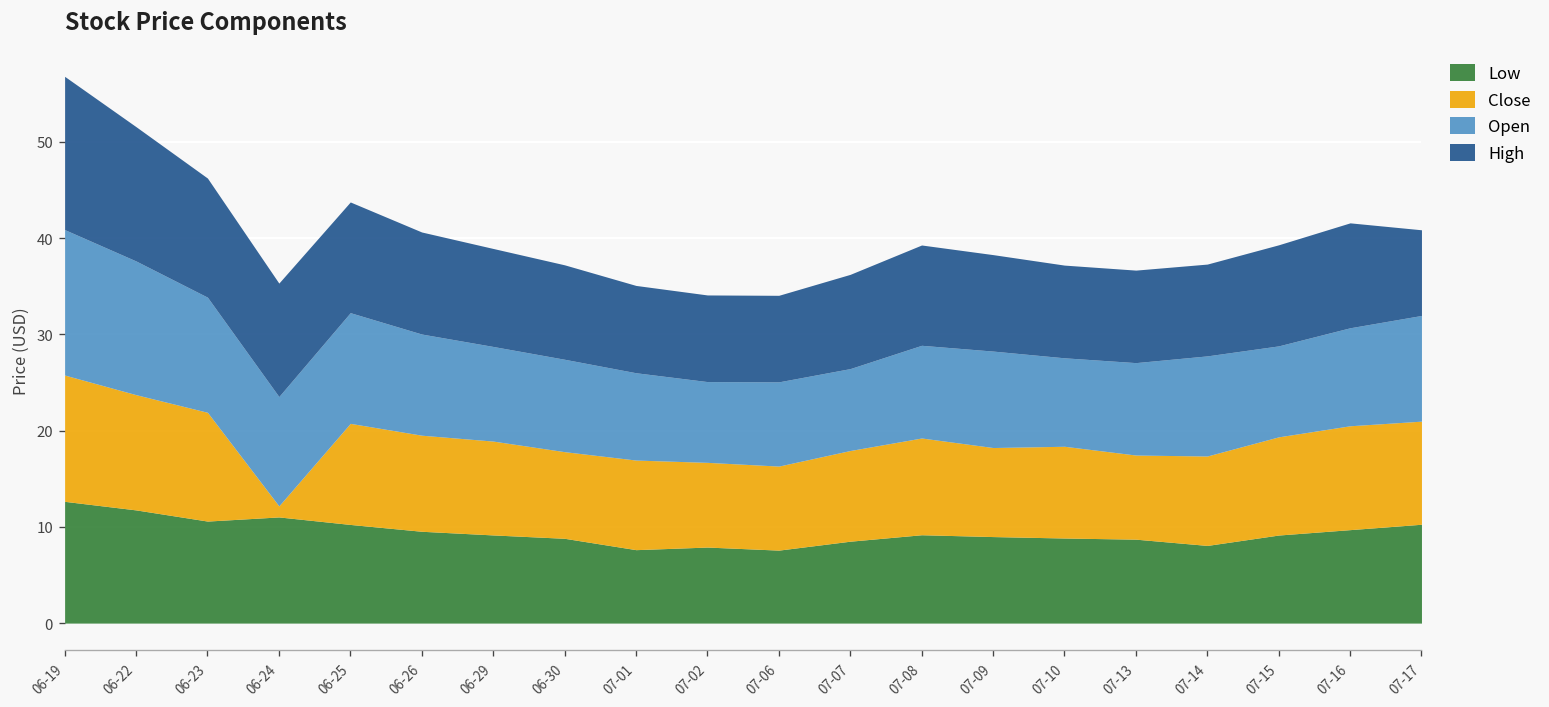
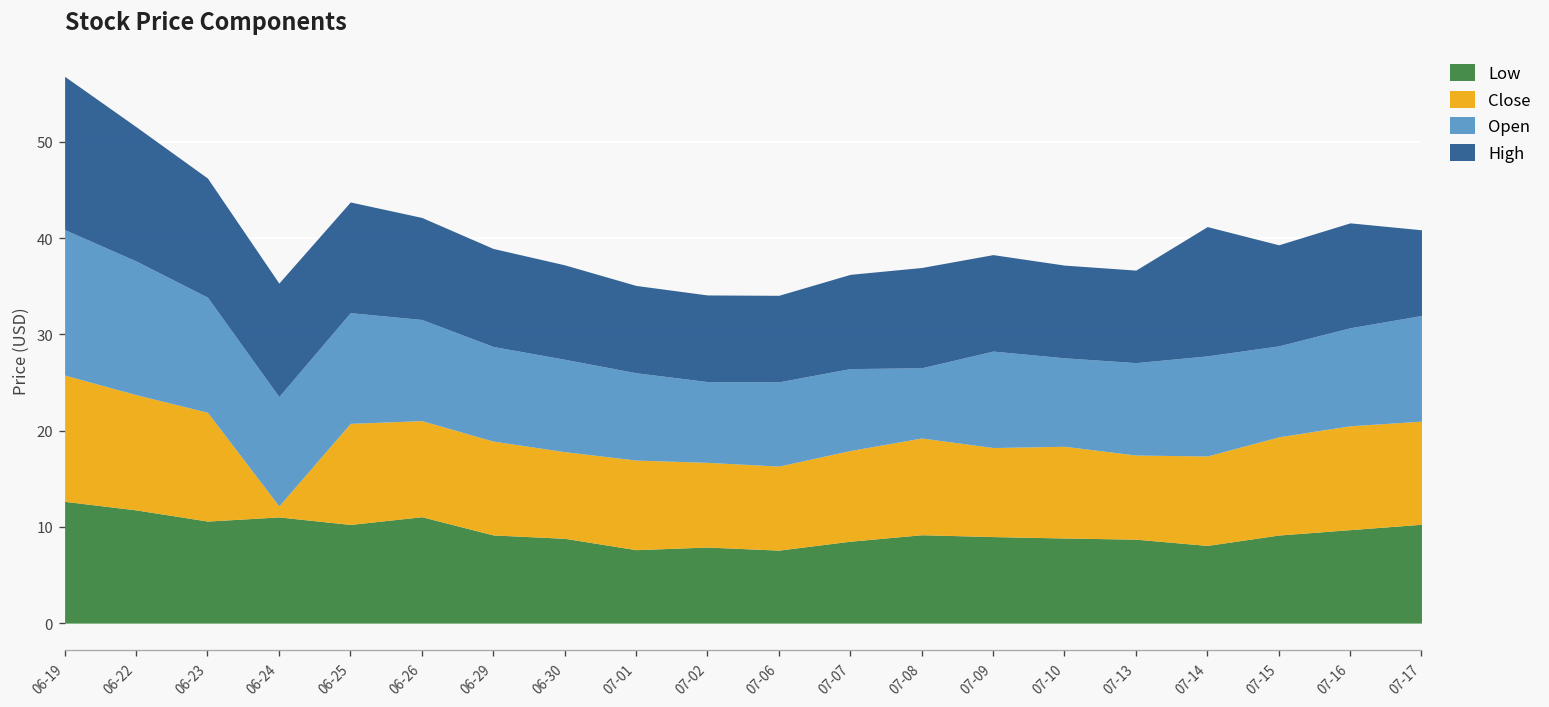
Low, 06-26: 10 -> 11
Open, 07-08: 10 -> 7
High, 07-14: 10 -> 13
